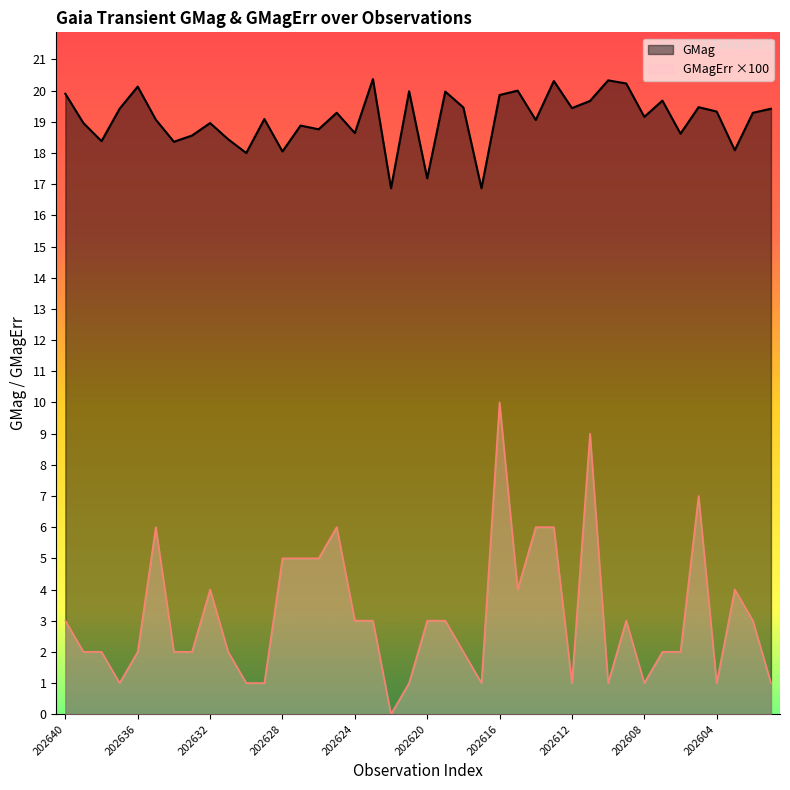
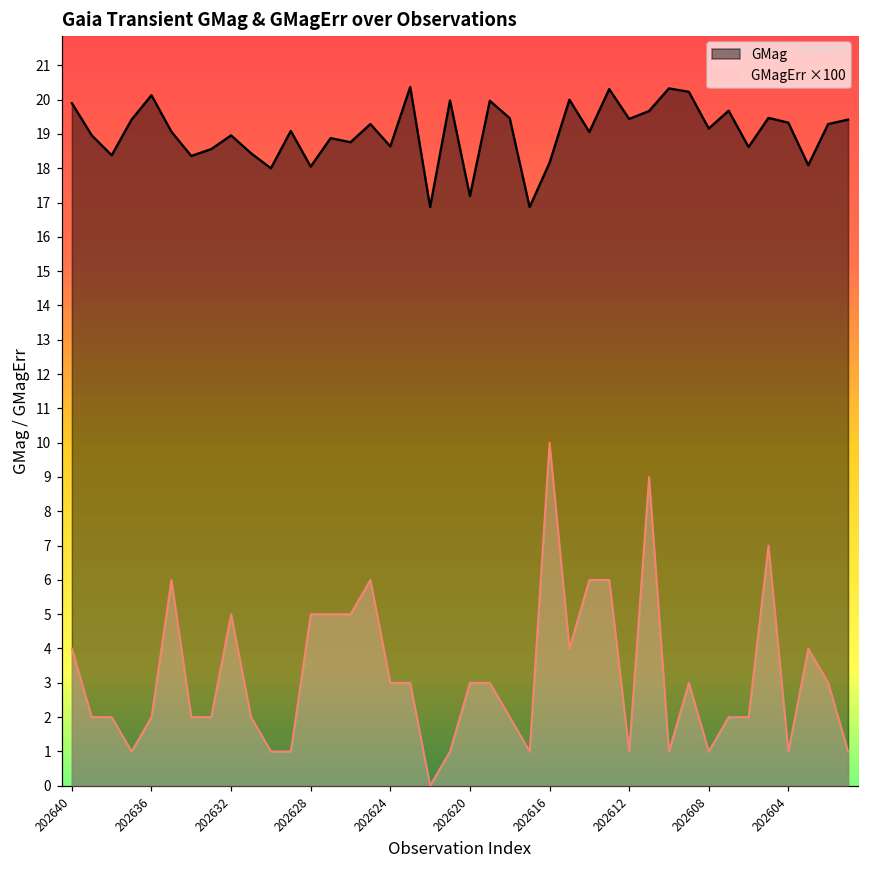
GMagErr ×100, 202640: 3.0 -> 4.0
GMagErr ×100, 202632: 4.0 -> 5.0
GMag, 202616: 19.9 -> 18.2
